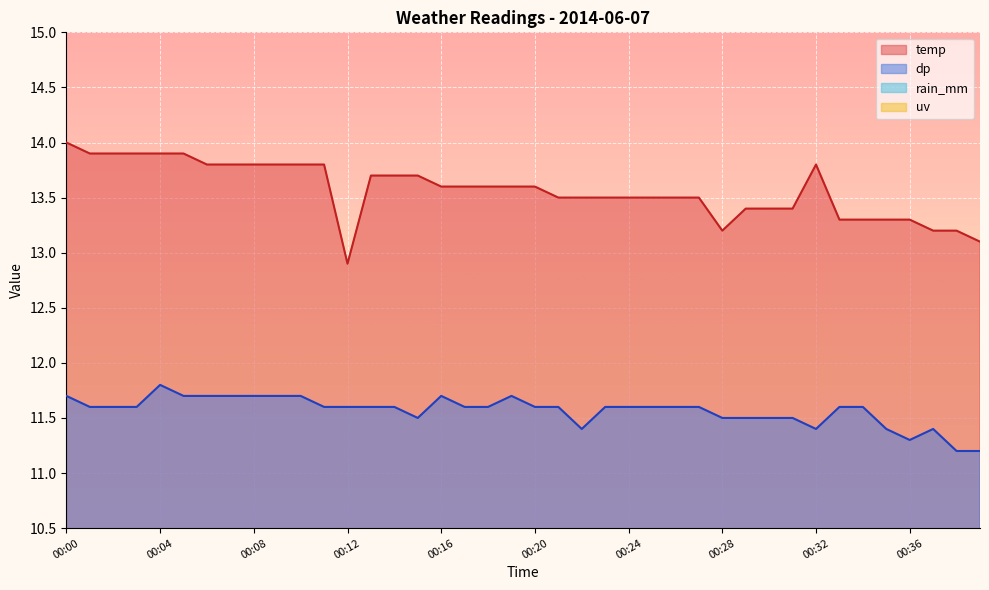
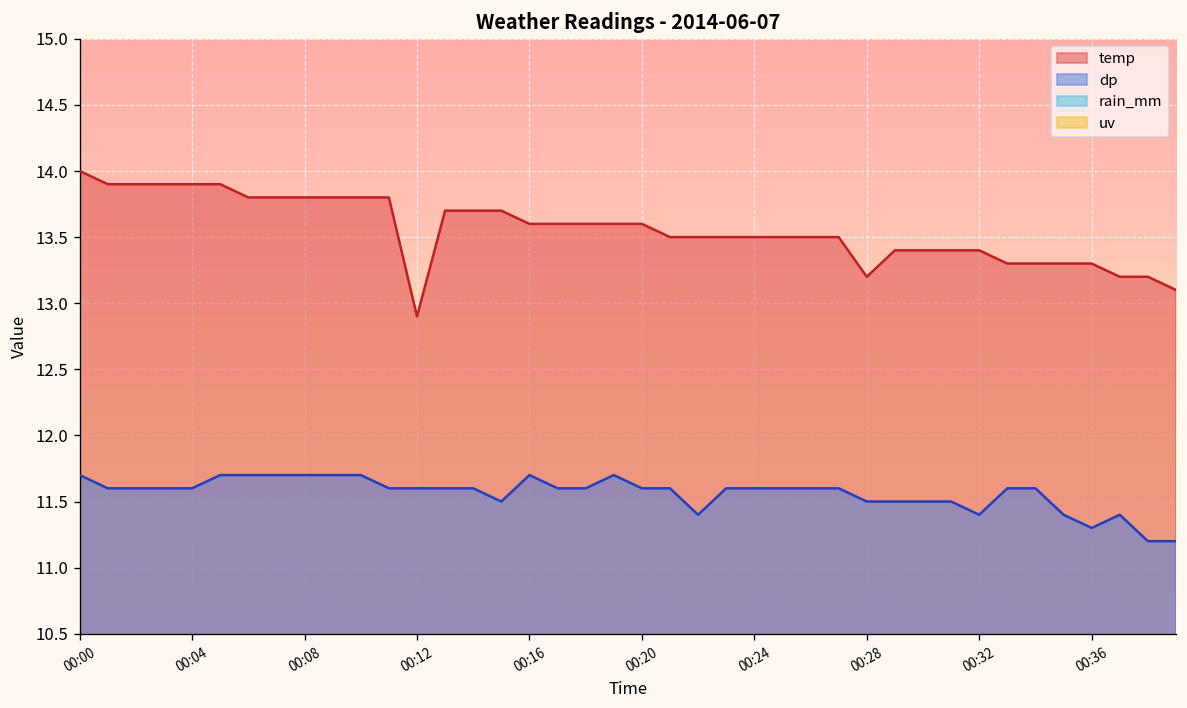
dp, 00:04: 11.8 -> 11.6
temp, 00:32: 13.8 -> 13.4
